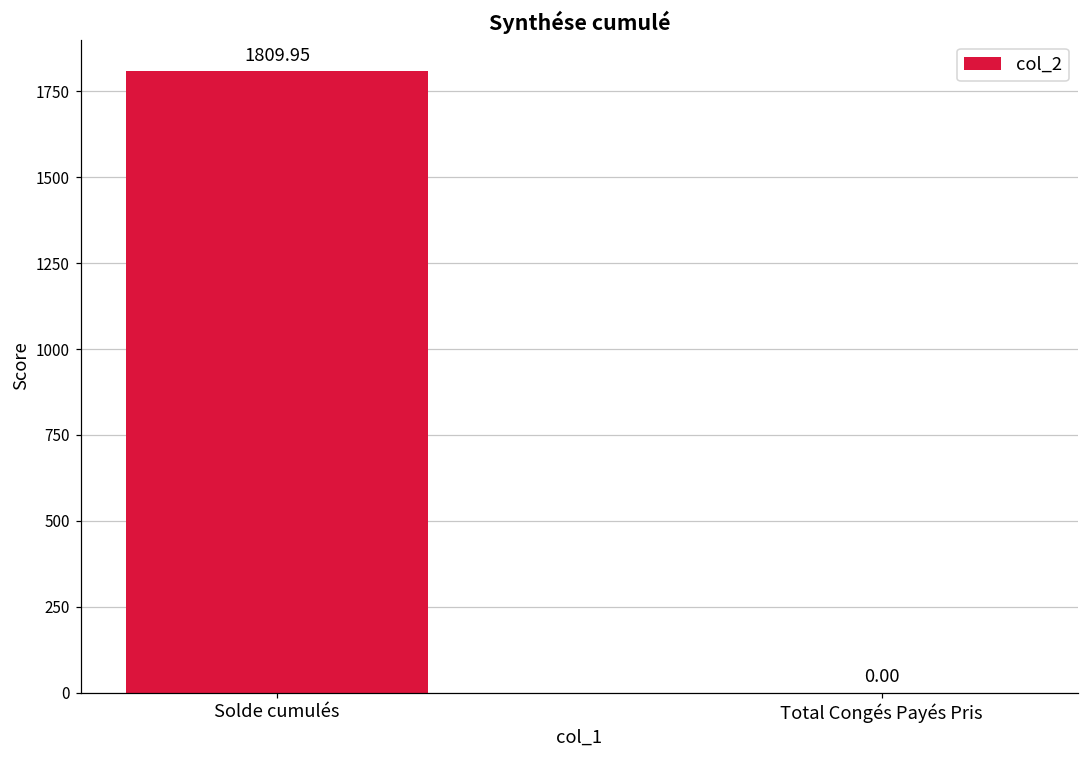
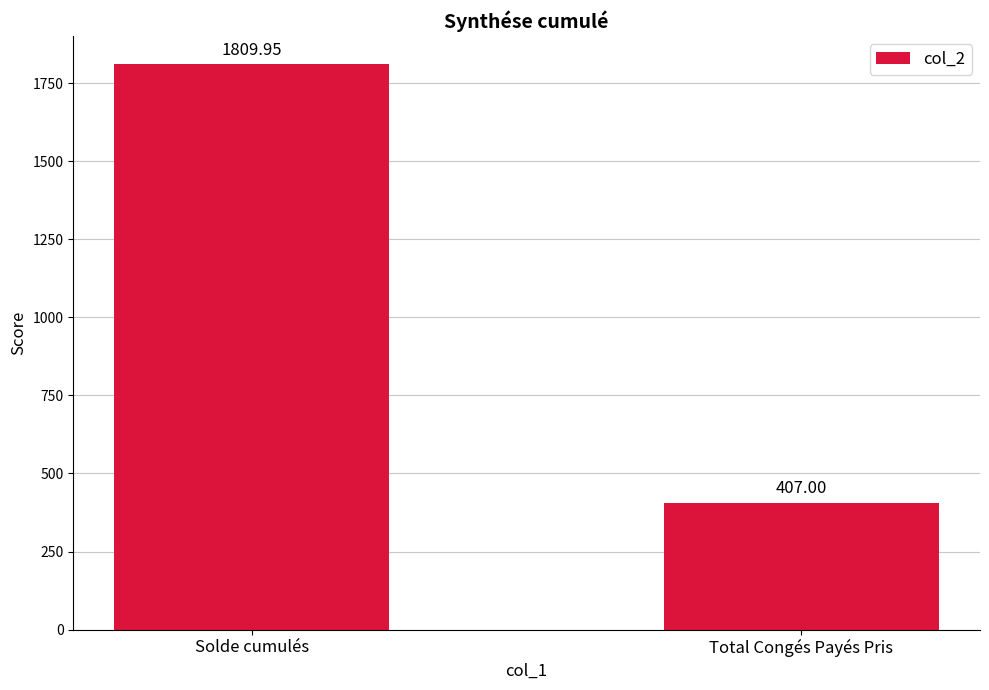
Total Congés Payés Pris: 0.00 -> 407.00
